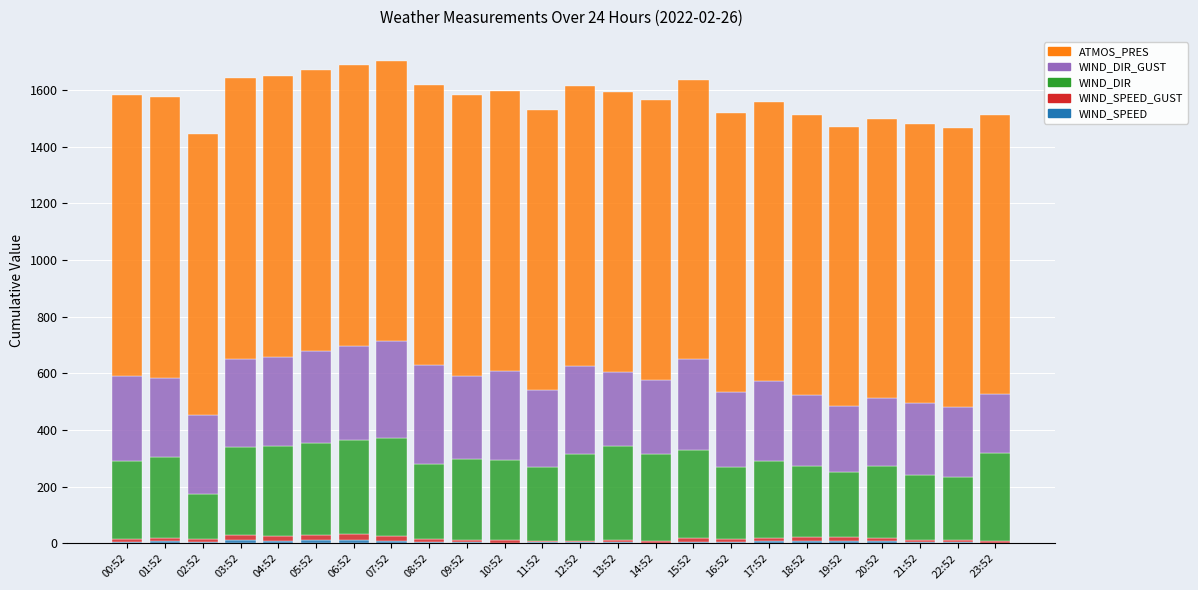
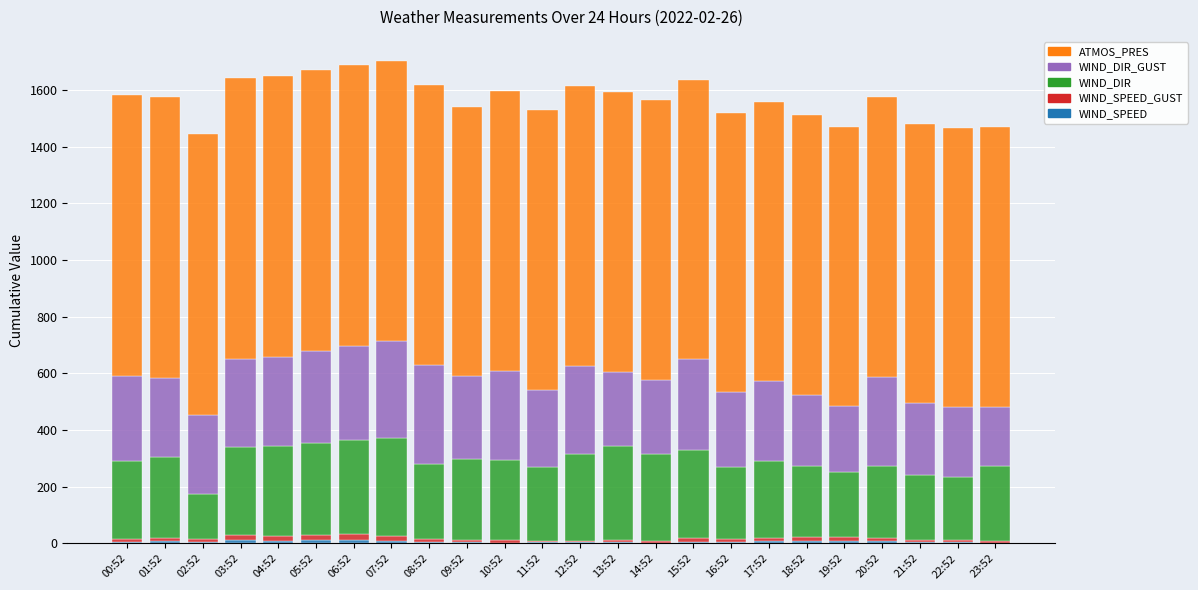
ATMOS_PRES, 09:52: 990 -> 950
WIND_DIR_GUST, 20:52: 240 -> 320
WIND_DIR, 23:52: 310 -> 270
